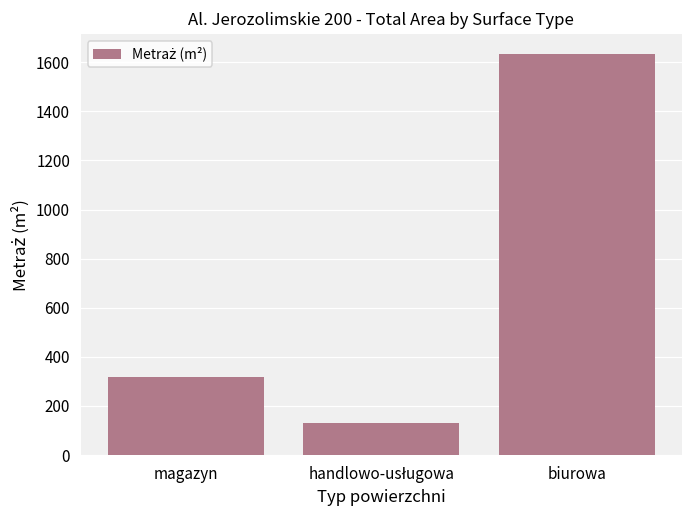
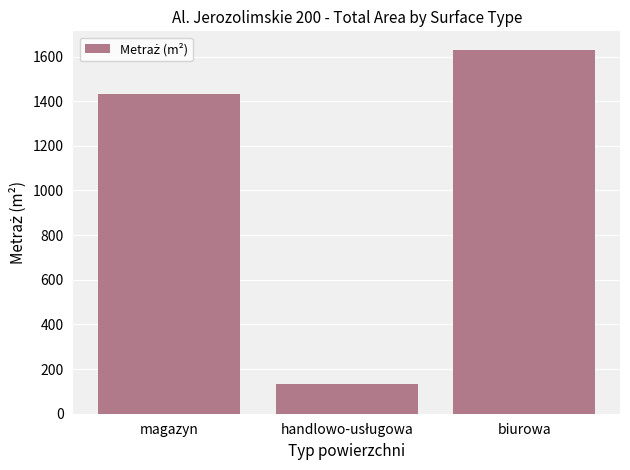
magazyn: 320 -> 1430
